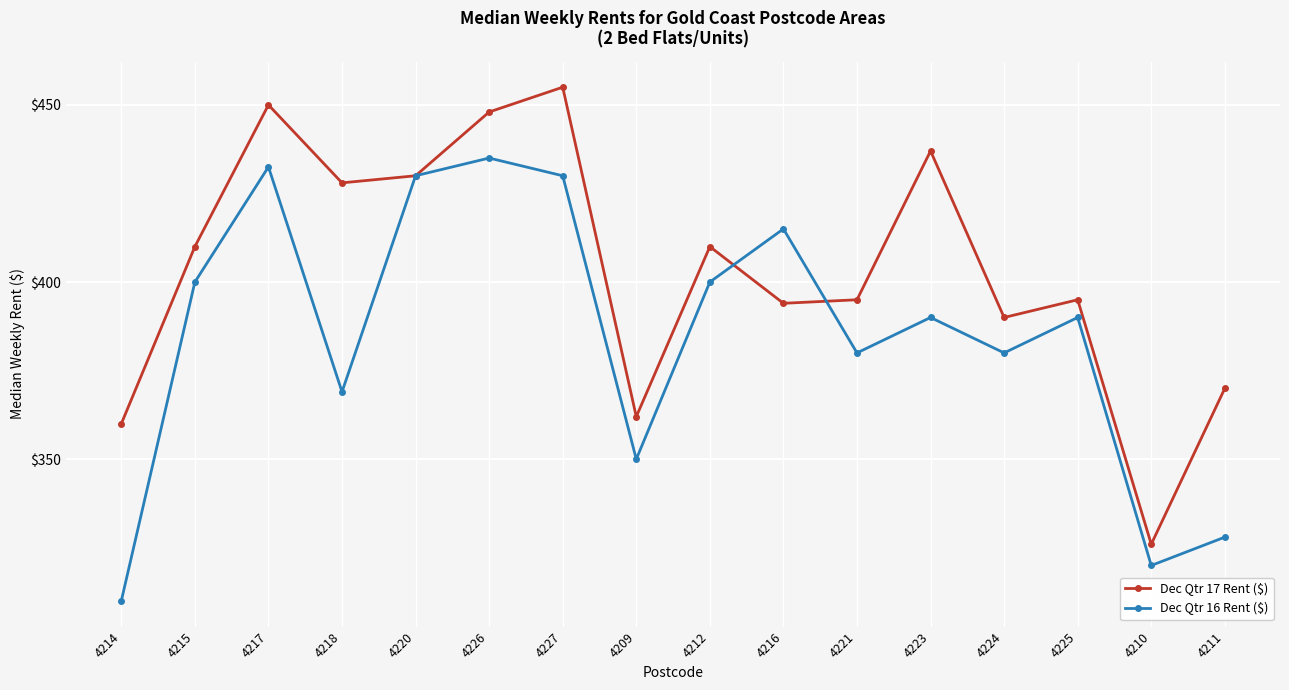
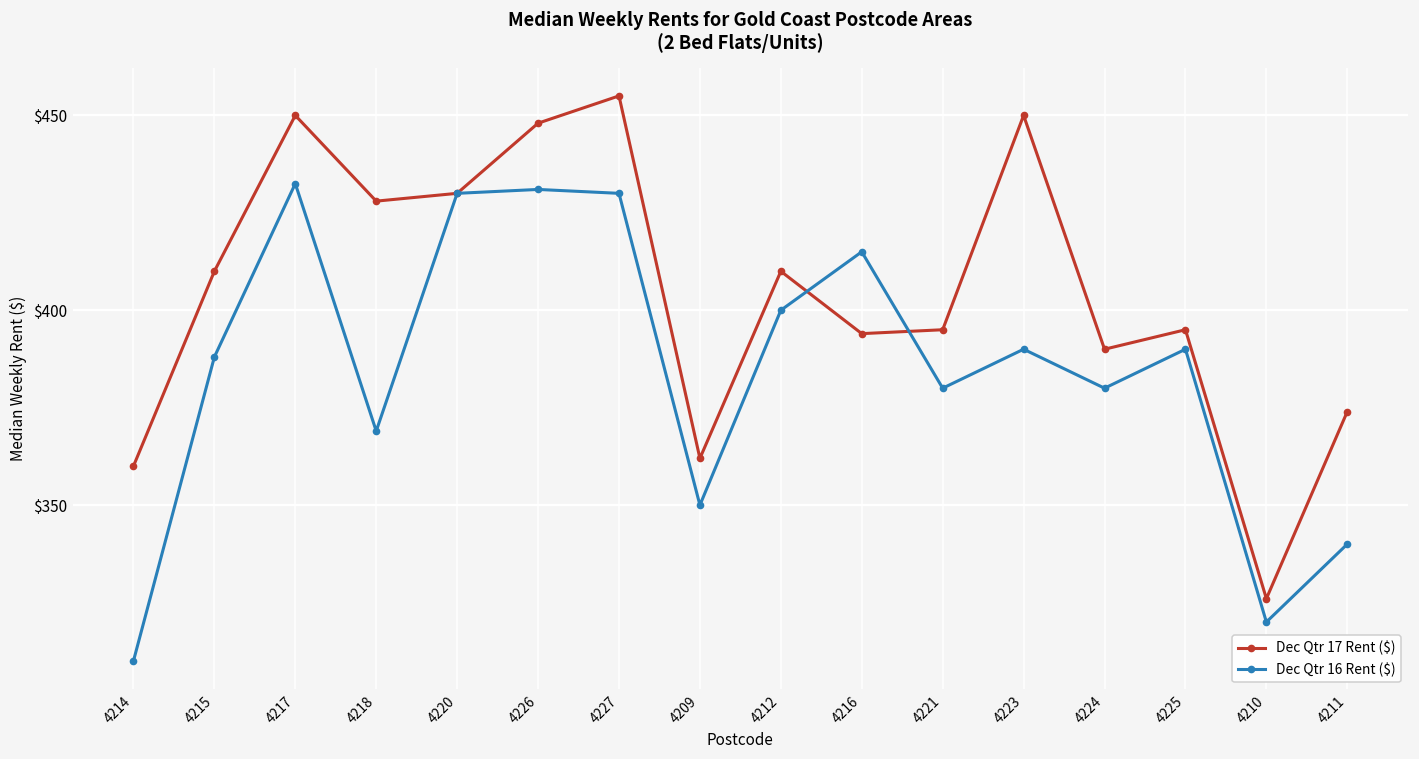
Dec Qtr 16 Rent ($), 4215: $400 -> $388
Dec Qtr 16 Rent ($), 4226: $435 -> $431
Dec Qtr 17 Rent ($), 4223: $437 -> $450
Dec Qtr 17 Rent ($), 4211: $370 -> $374
Dec Qtr 16 Rent ($), 4211: $328 -> $340
